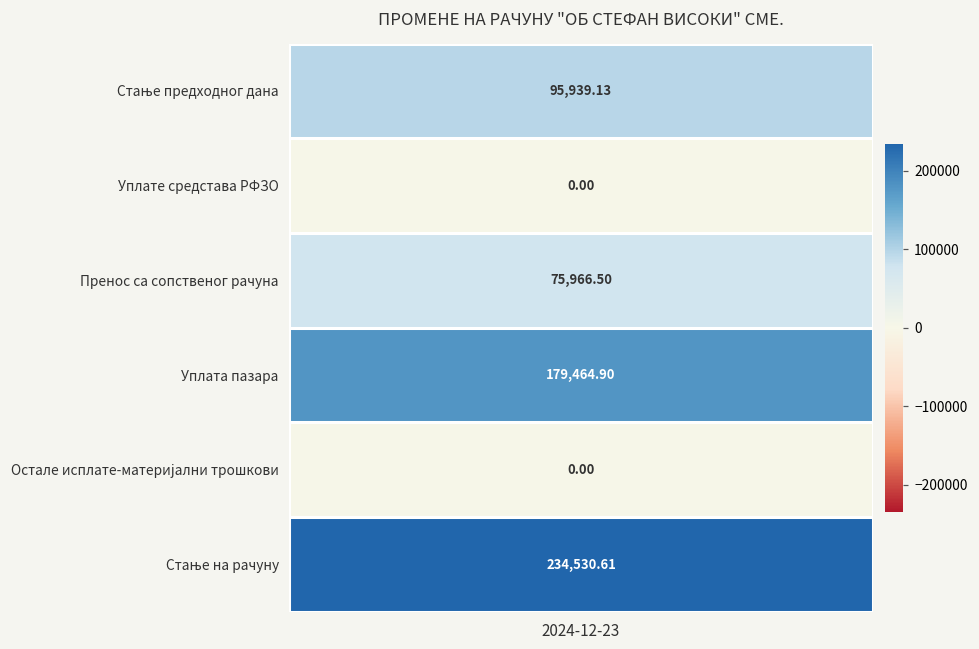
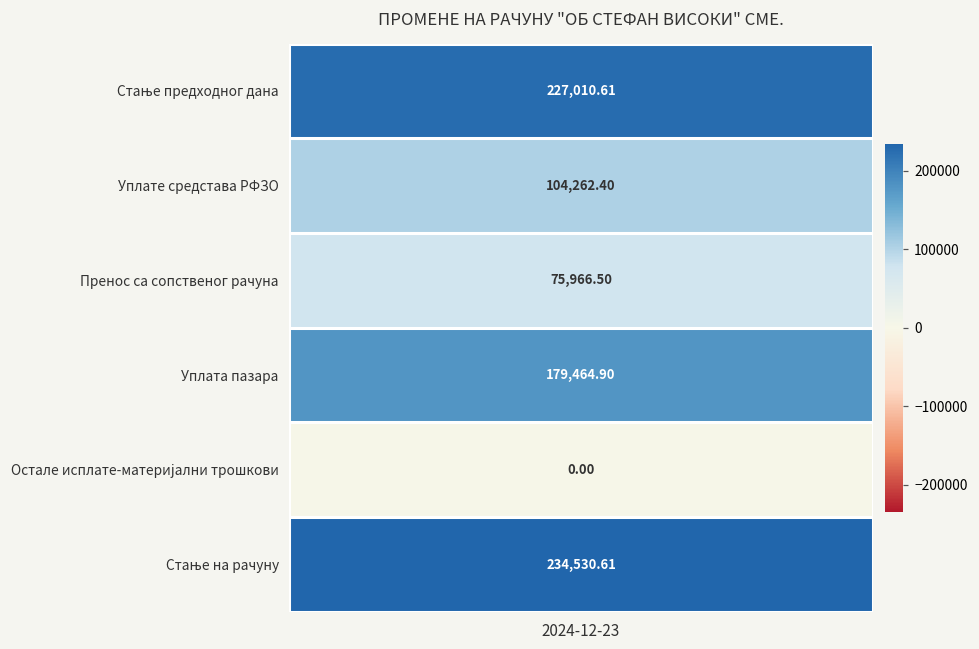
Стање предходног дана, 2024-12-23: 95,939.13 -> 227,010.61
Уплате средстава РФЗО, 2024-12-23: 0.00 -> 104,262.40
